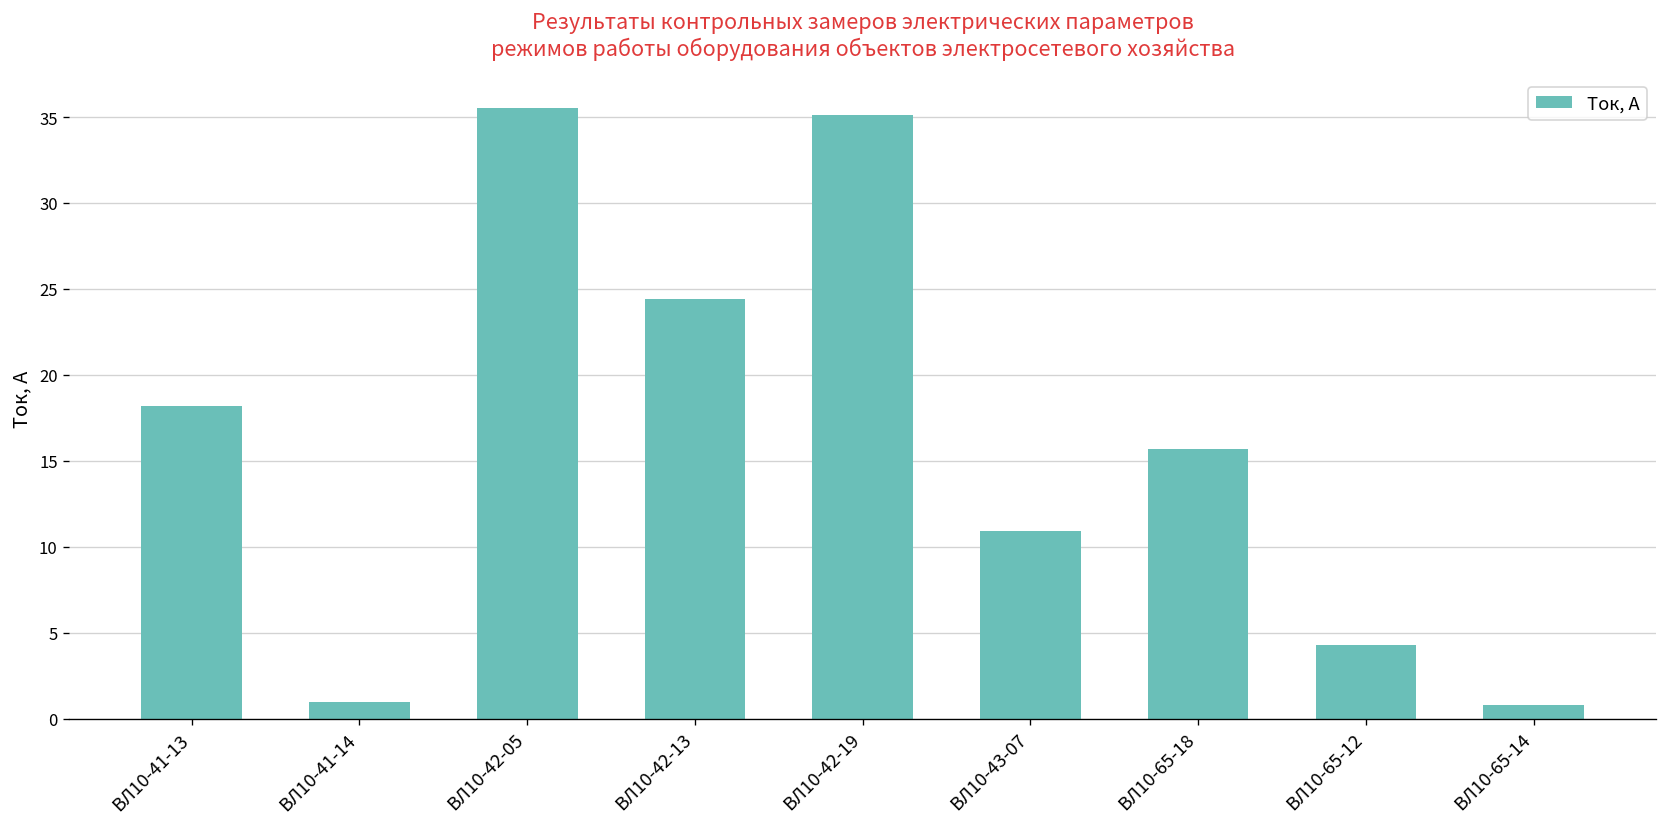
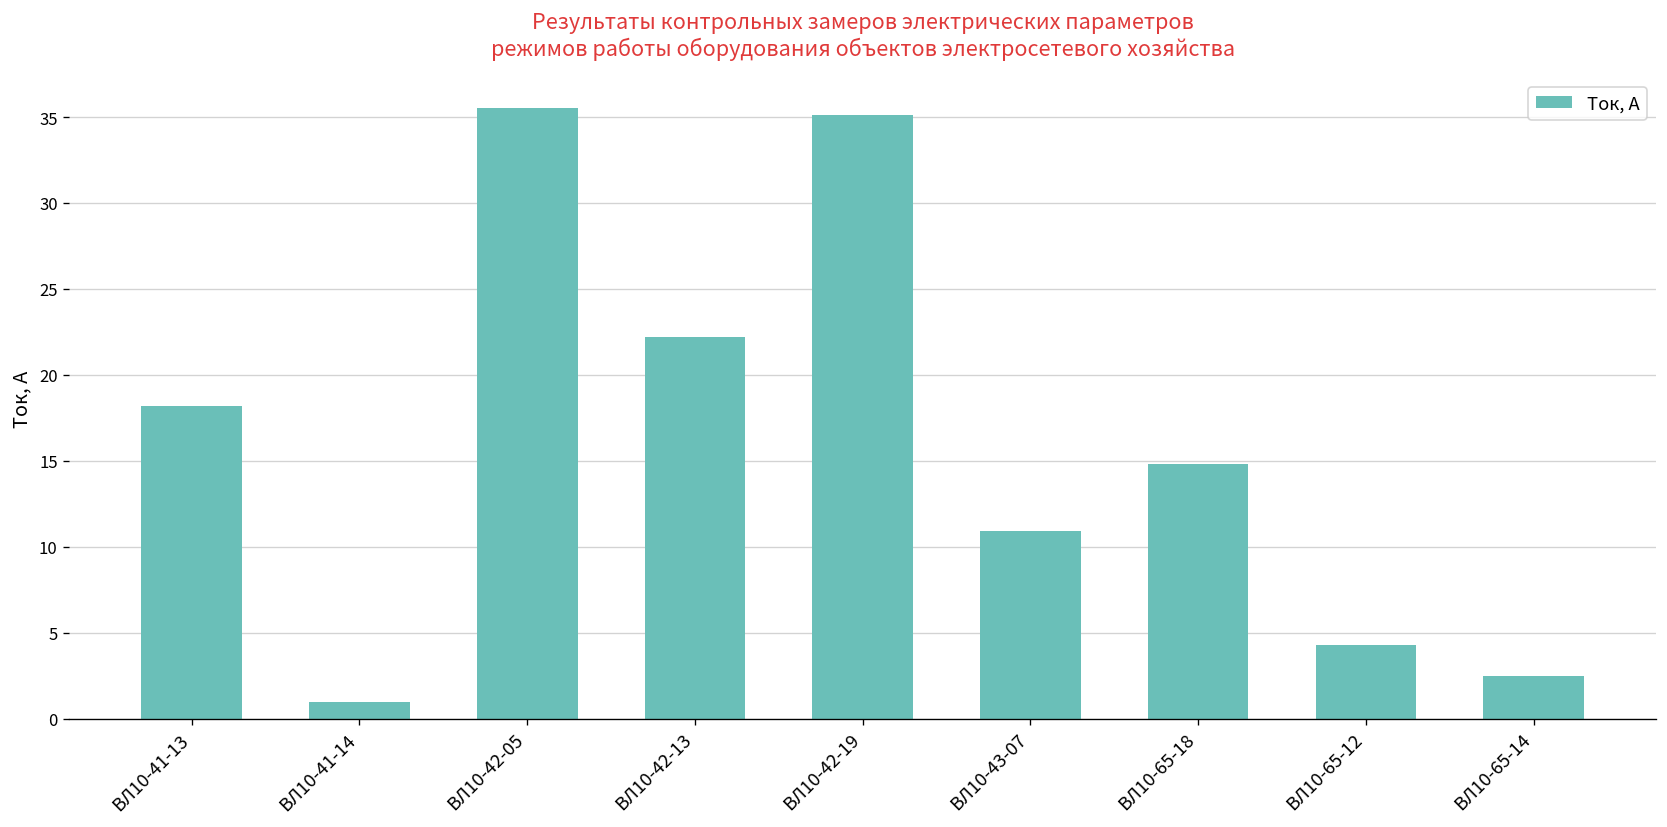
ВЛ10-42-13: 24.4 -> 22.2
ВЛ10-65-18: 15.7 -> 14.8
ВЛ10-65-14: 0.8 -> 2.5
